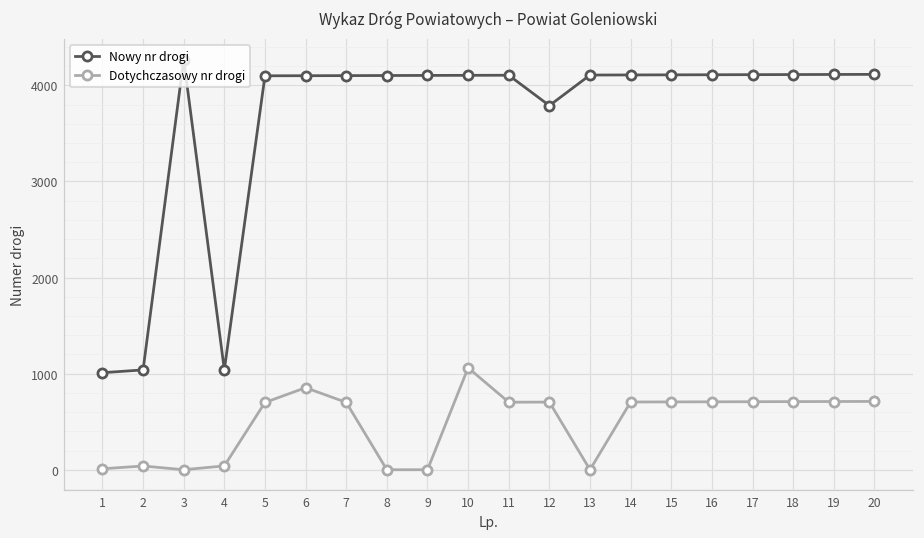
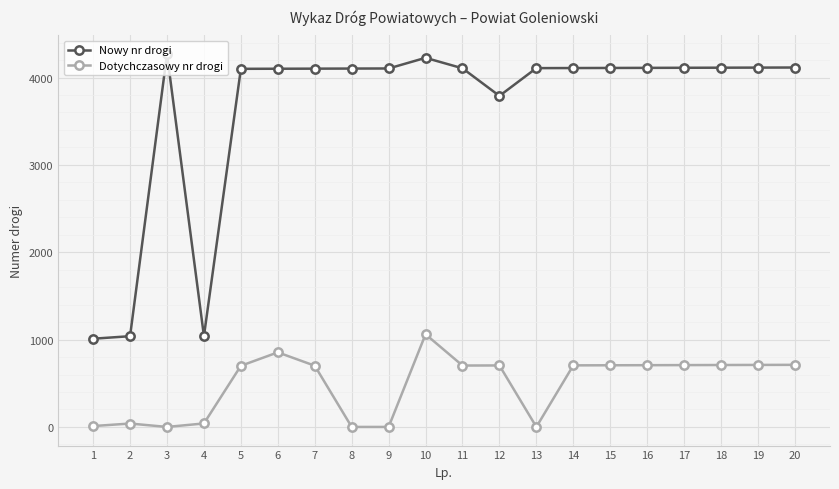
Nowy nr drogi, 10: 4100 -> 4200
